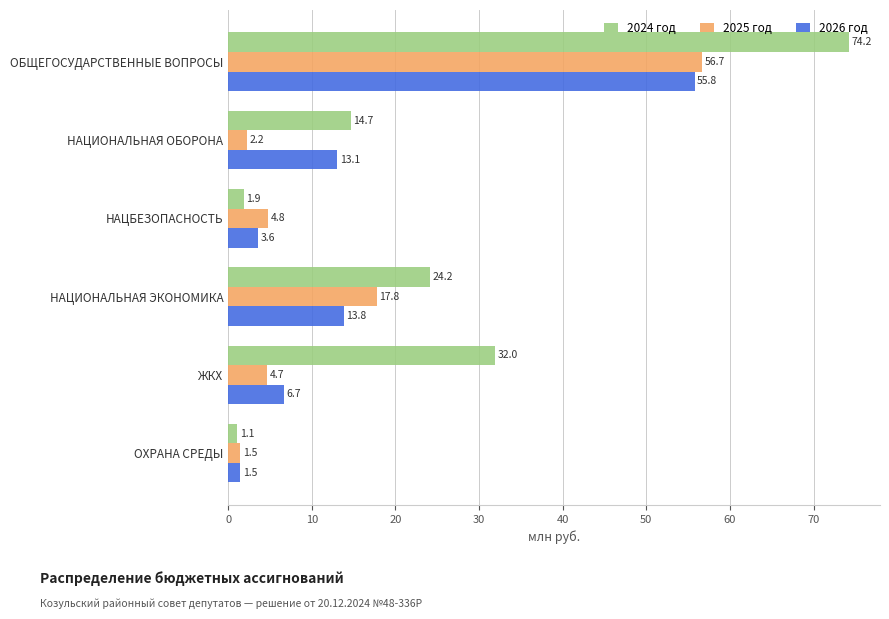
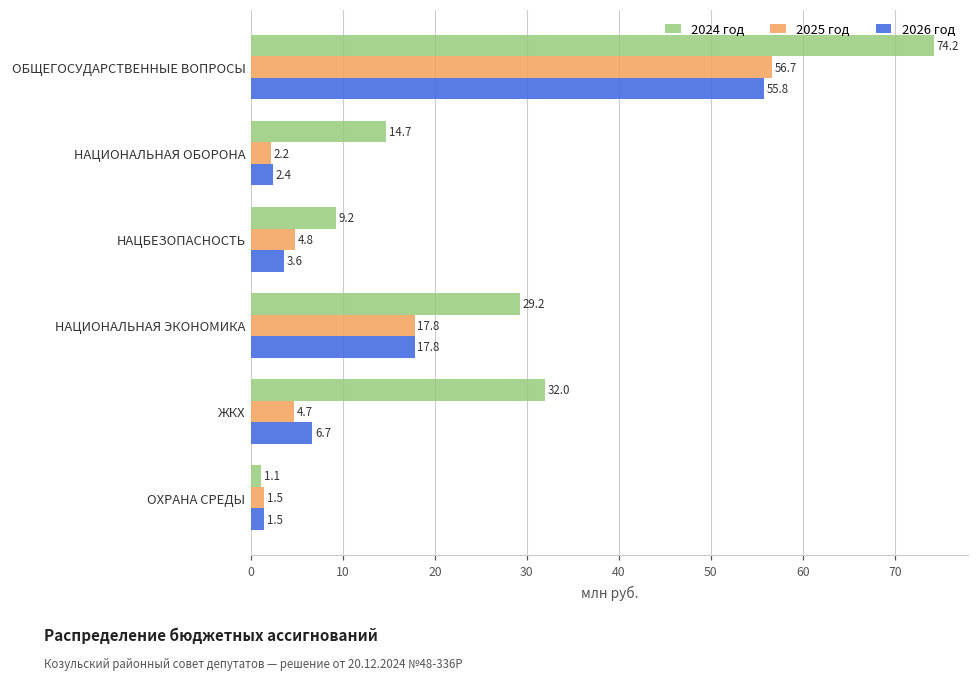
2026 год, НАЦИОНАЛЬНАЯ ОБОРОНА: 13.1 -> 2.4
2024 год, НАЦБЕЗОПАСНОСТЬ: 1.9 -> 9.2
2024 год, НАЦИОНАЛЬНАЯ ЭКОНОМИКА: 24.2 -> 29.2
2026 год, НАЦИОНАЛЬНАЯ ЭКОНОМИКА: 13.8 -> 17.8
